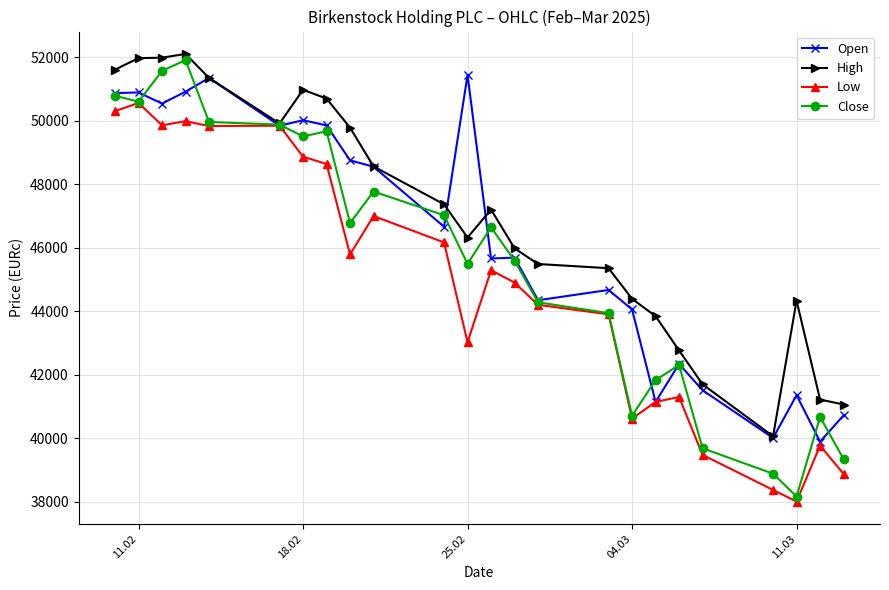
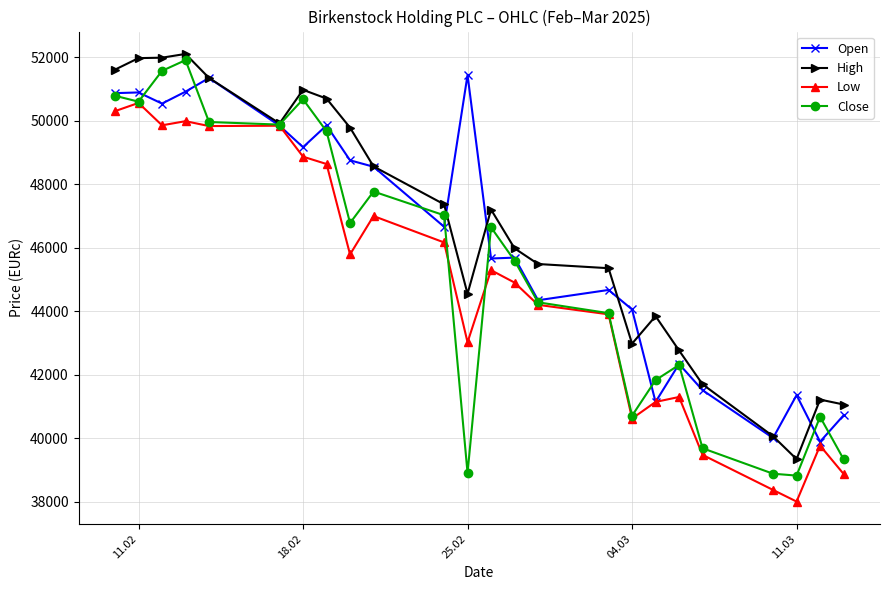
Open, 18.02: 50000 -> 49200
Close, 18.02: 49500 -> 50700
High, 25.02: 46300 -> 44500
Close, 25.02: 45500 -> 38900
High, 04.03: 44400 -> 43000
High, 11.03: 44300 -> 39300
Close, 11.03: 38200 -> 38800
